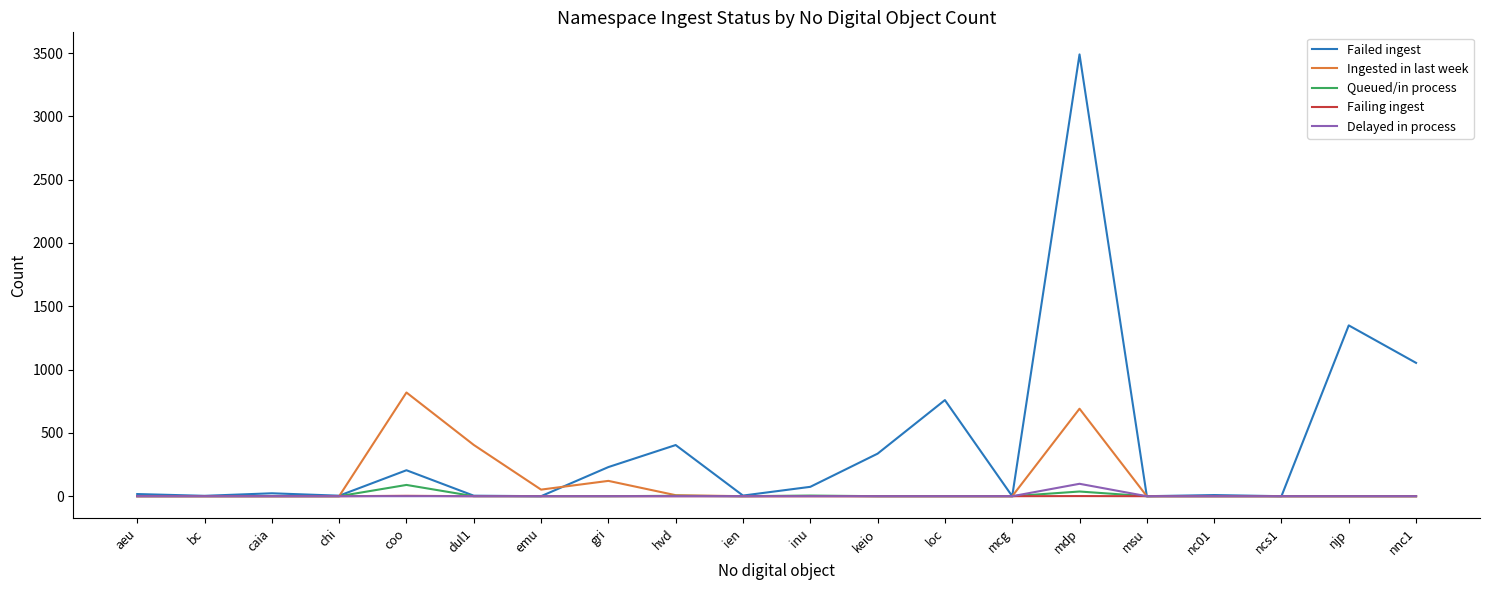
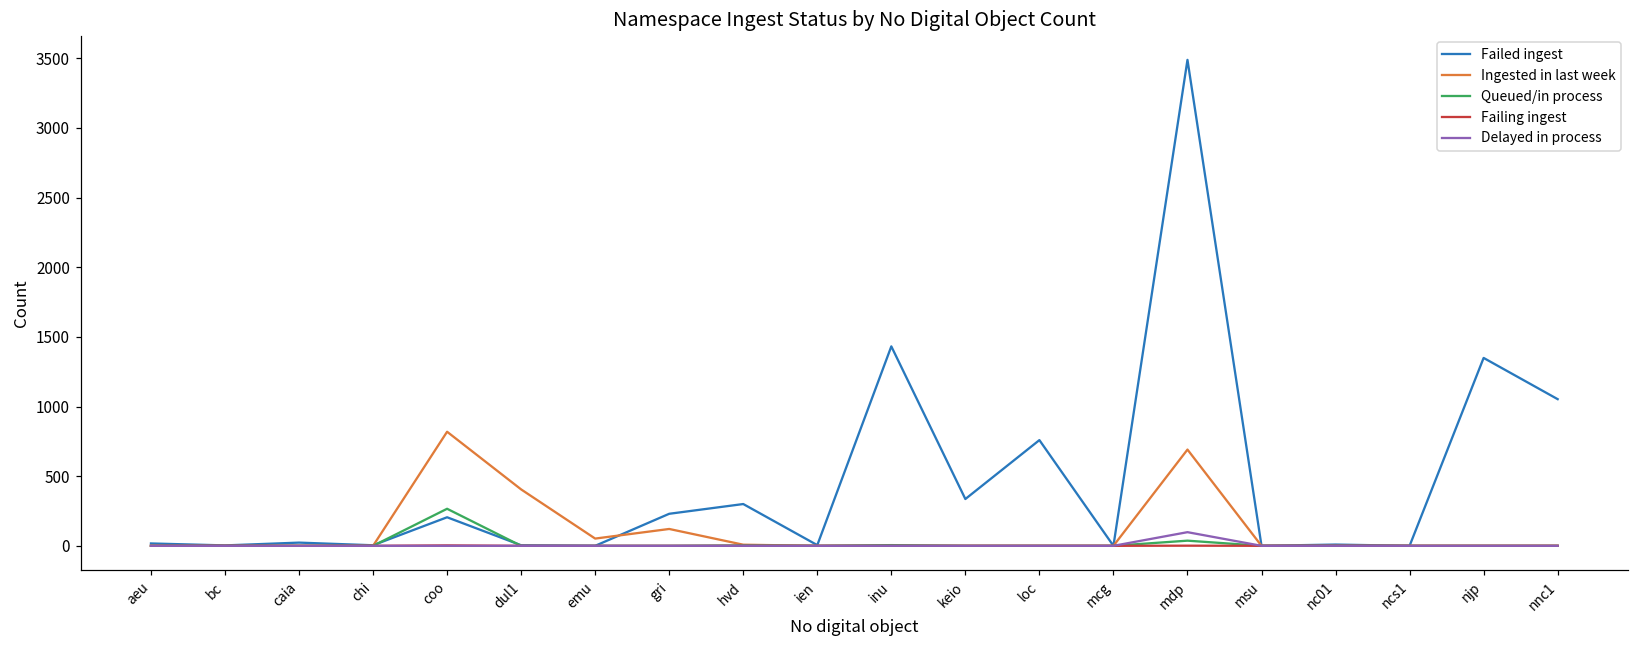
Queued/in process, coo: 90 -> 270
Failed ingest, hvd: 400 -> 300
Failed ingest, inu: 70 -> 1430
